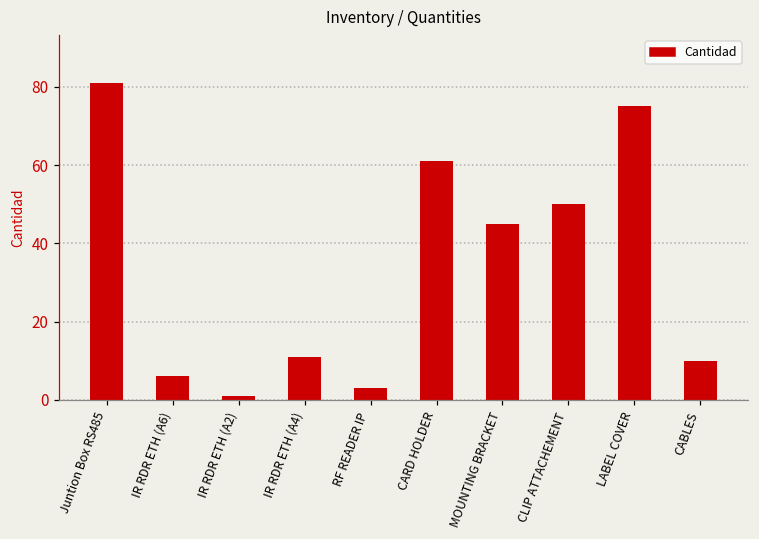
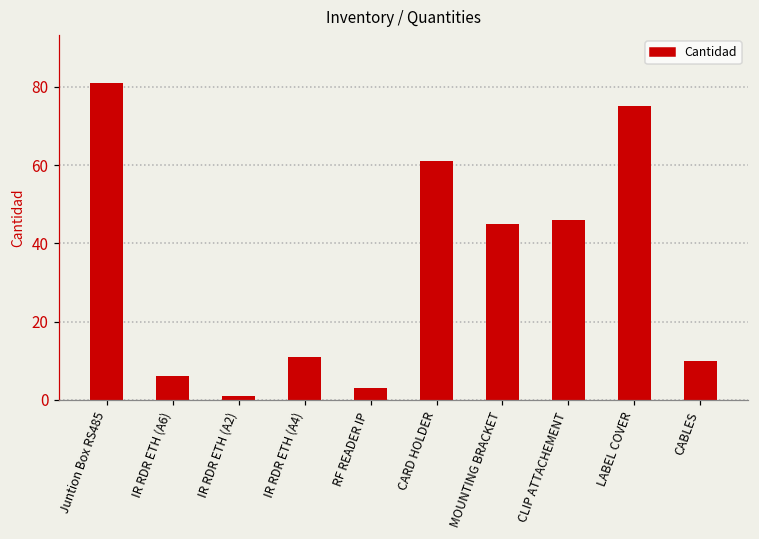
CLIP ATTACHEMENT: 50 -> 46
